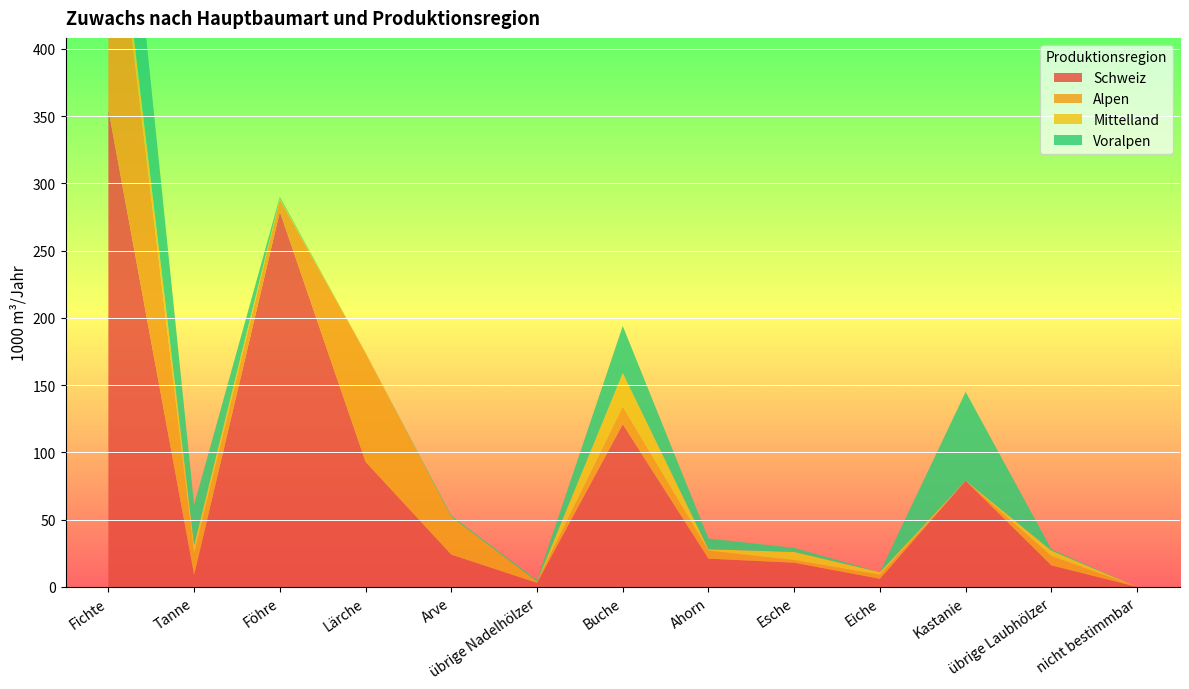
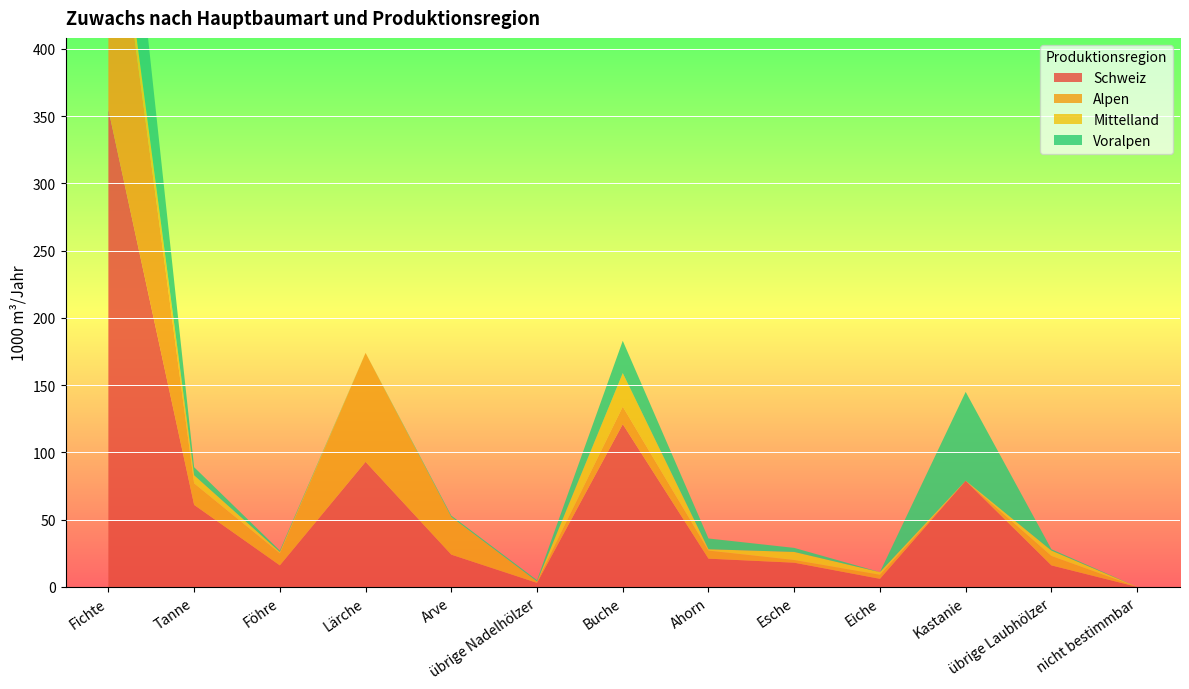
Schweiz, Tanne: 9 -> 61
Voralpen, Tanne: 30 -> 6
Schweiz, Föhre: 279 -> 16
Voralpen, Buche: 35 -> 24
